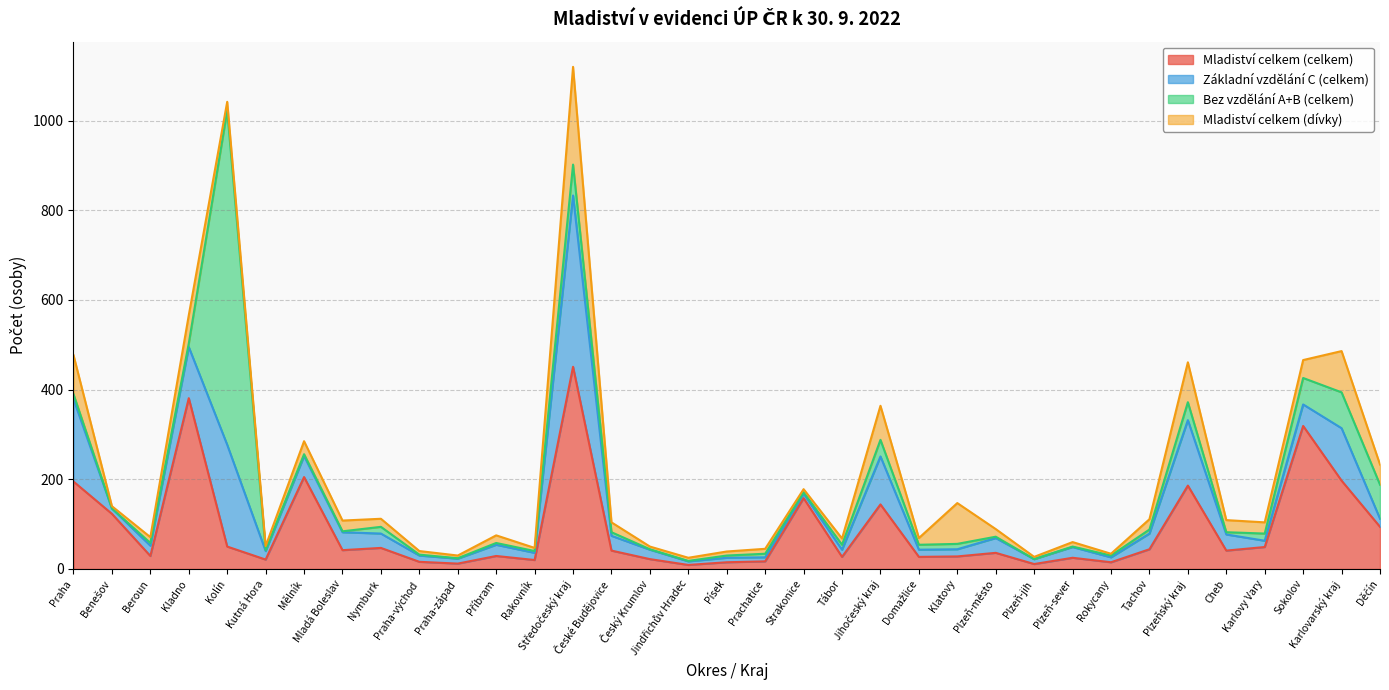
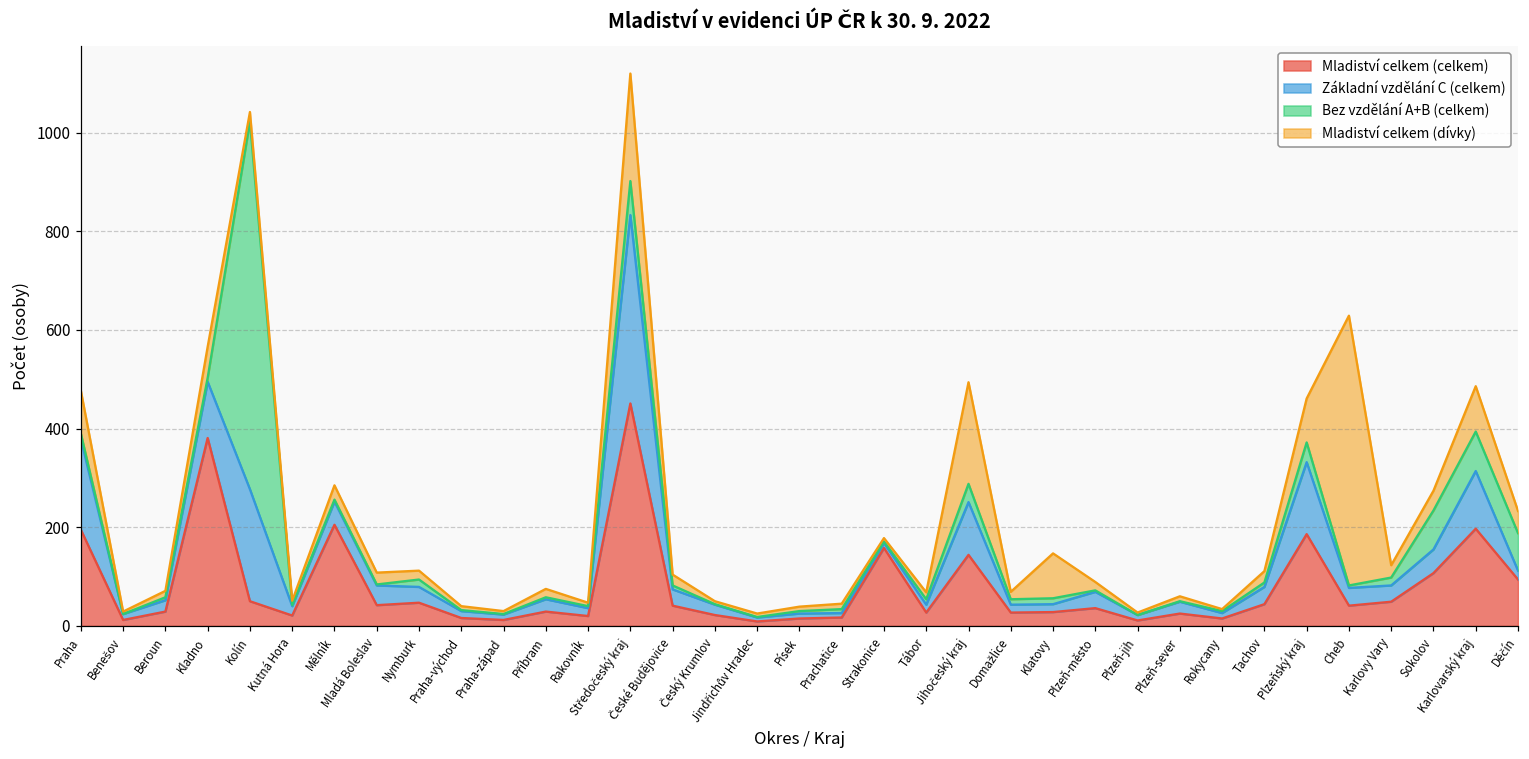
Mladiství celkem (celkem), Benešov: 120 -> 10
Mladiství celkem (dívky), Jihočeský kraj: 80 -> 210
Mladiství celkem (dívky), Cheb: 30 -> 550
Základní vzdělání C (celkem), Karlovy Vary: 10 -> 30
Mladiství celkem (celkem), Sokolov: 320 -> 110
Bez vzdělání A+B (celkem), Sokolov: 60 -> 80
